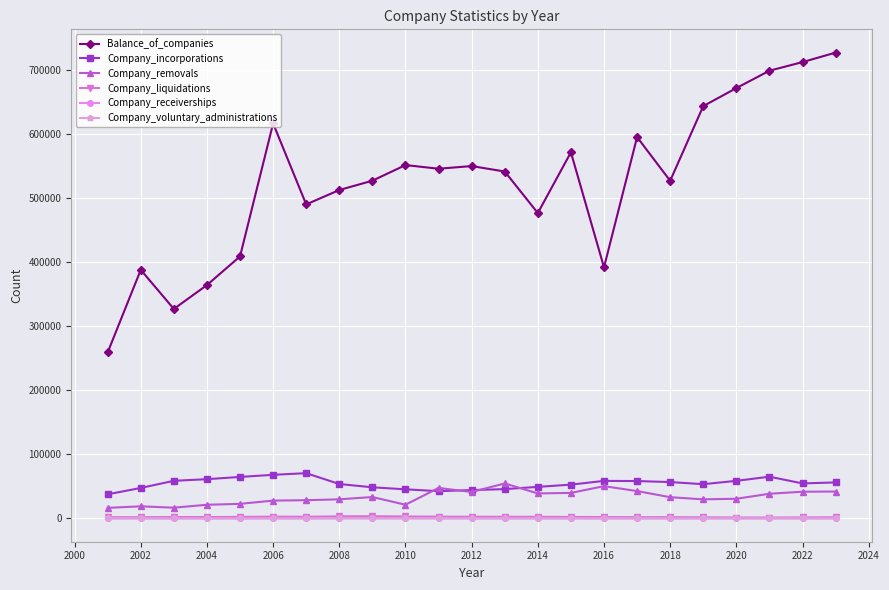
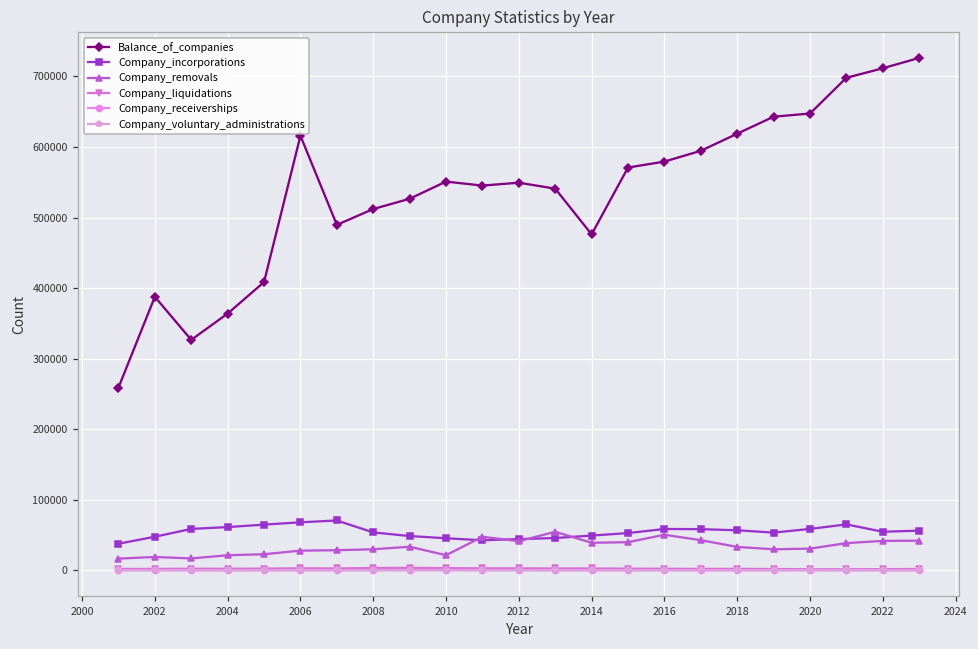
Balance_of_companies, 2016: 390000 -> 580000
Balance_of_companies, 2018: 530000 -> 620000
Balance_of_companies, 2020: 670000 -> 650000
